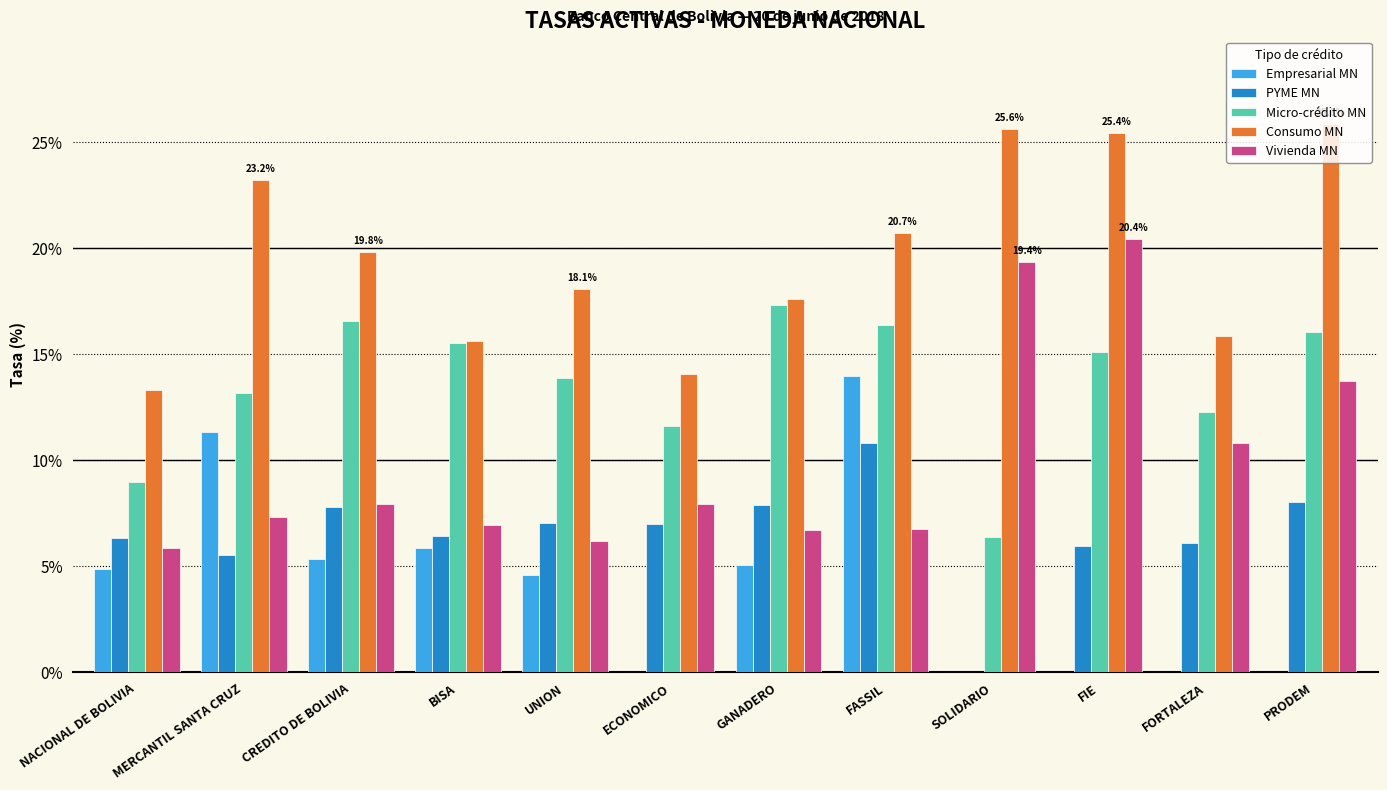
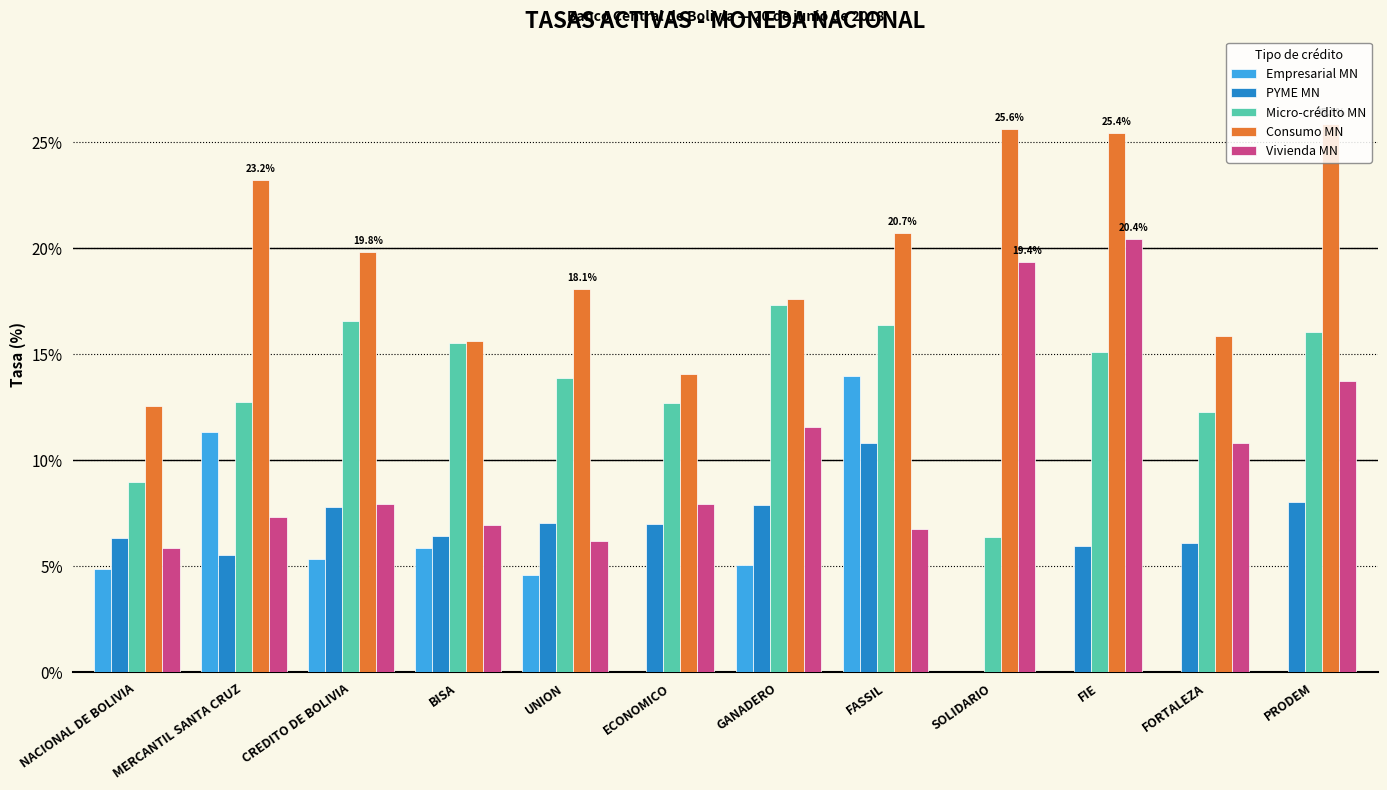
Consumo MN, NACIONAL DE BOLIVIA: 13.3% -> 12.6%
Micro-crédito MN, MERCANTIL SANTA CRUZ: 13.2% -> 12.7%
Micro-crédito MN, ECONOMICO: 11.6% -> 12.7%
Vivienda MN, GANADERO: 6.7% -> 11.6%
